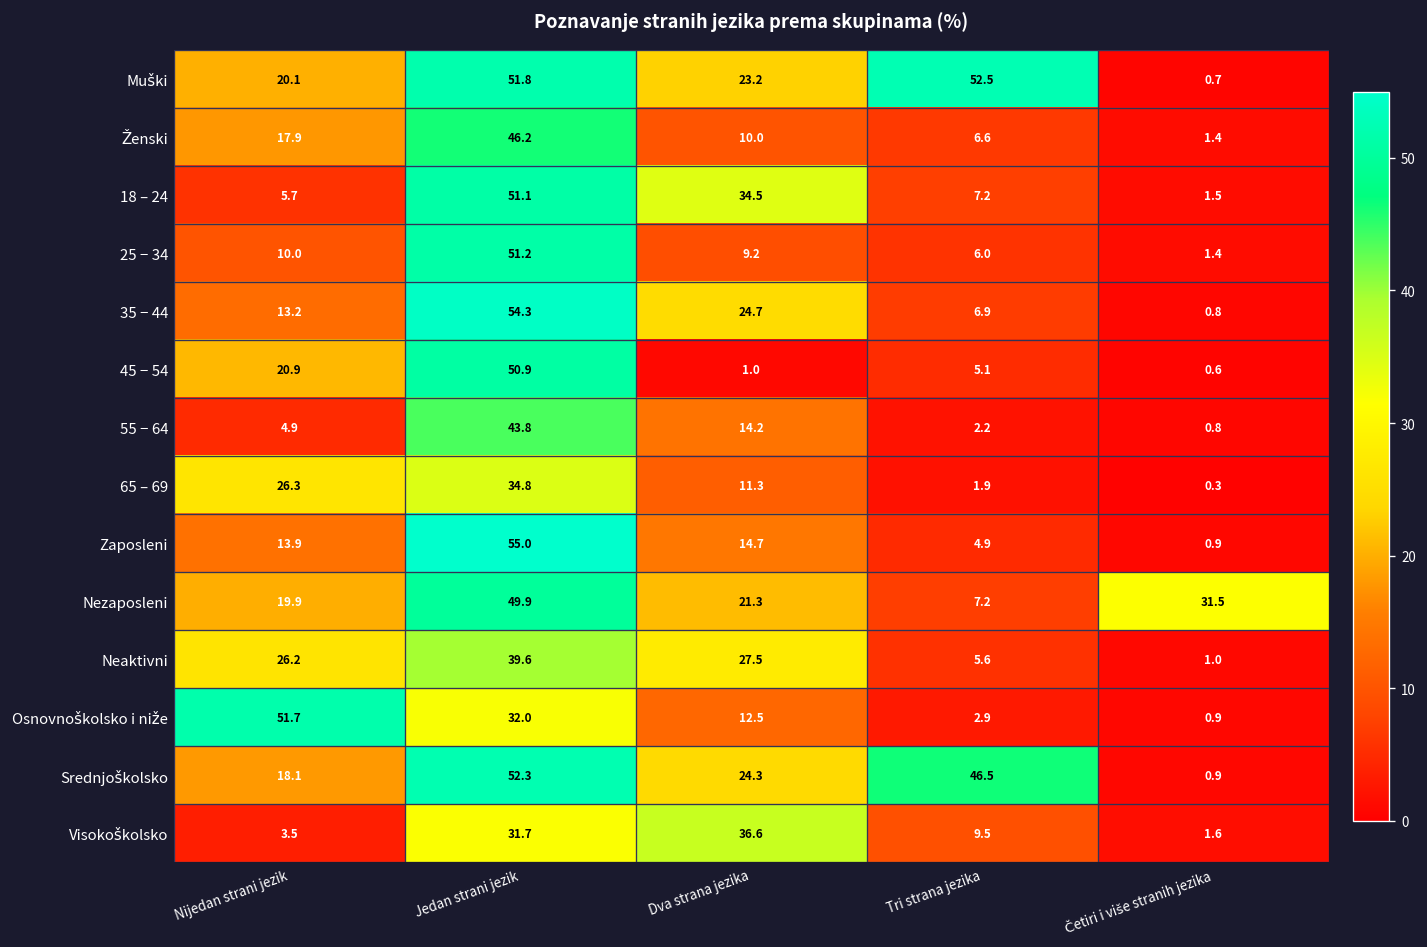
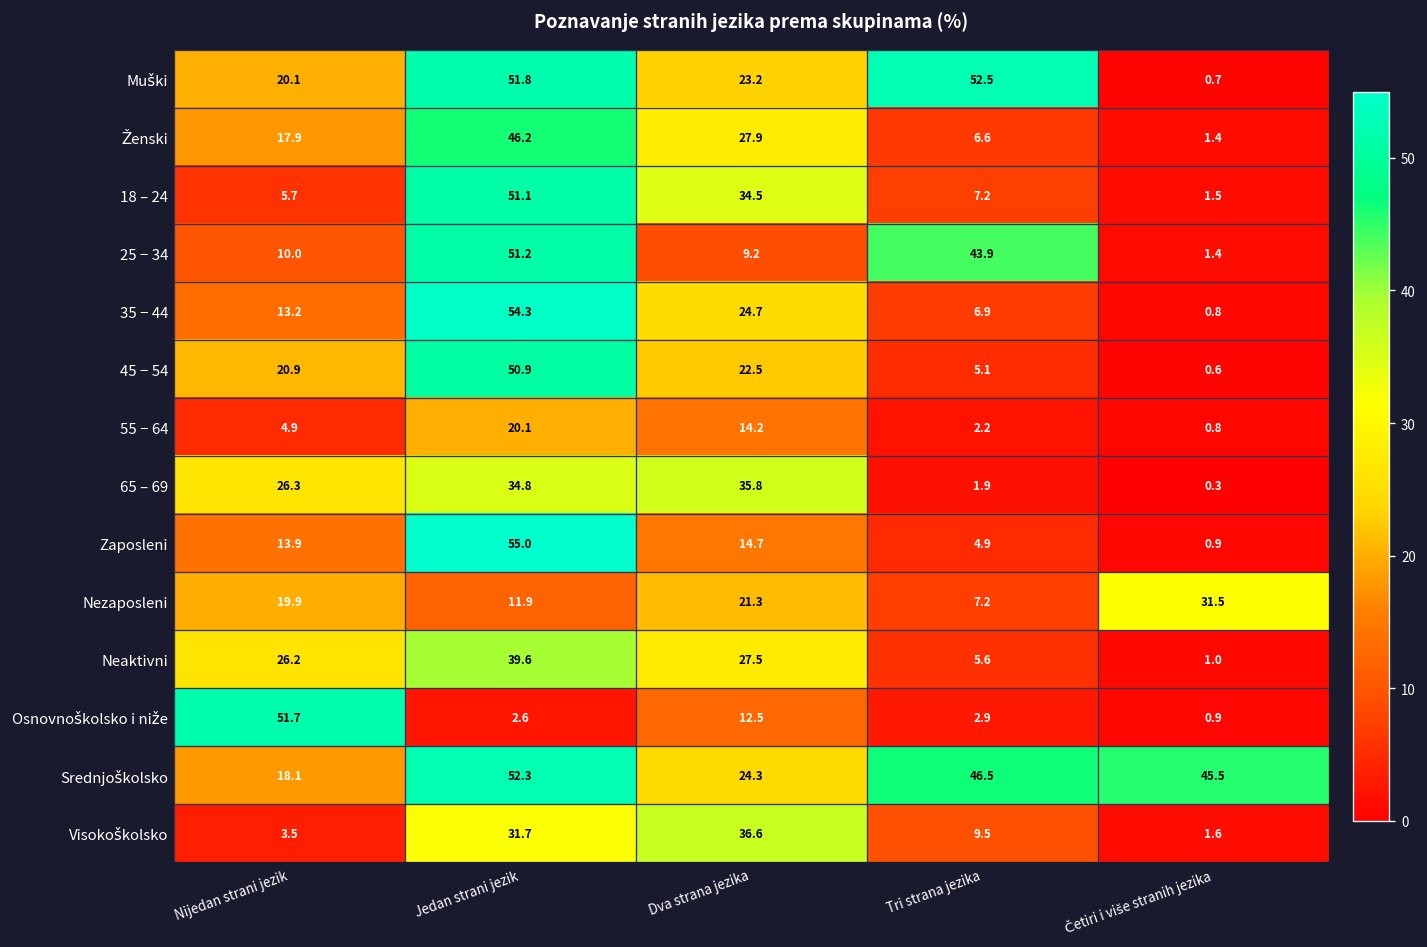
Ženski, Dva strana jezika: 10.0 -> 27.9
25 − 34, Tri strana jezika: 6.0 -> 43.9
45 − 54, Dva strana jezika: 1.0 -> 22.5
55 − 64, Jedan strani jezik: 43.8 -> 20.1
65 – 69, Dva strana jezika: 11.3 -> 35.8
Nezaposleni, Jedan strani jezik: 49.9 -> 11.9
Osnovnoškolsko i niže, Jedan strani jezik: 32.0 -> 2.6
Srednjoškolsko, Četiri i više stranih jezika: 0.9 -> 45.5
